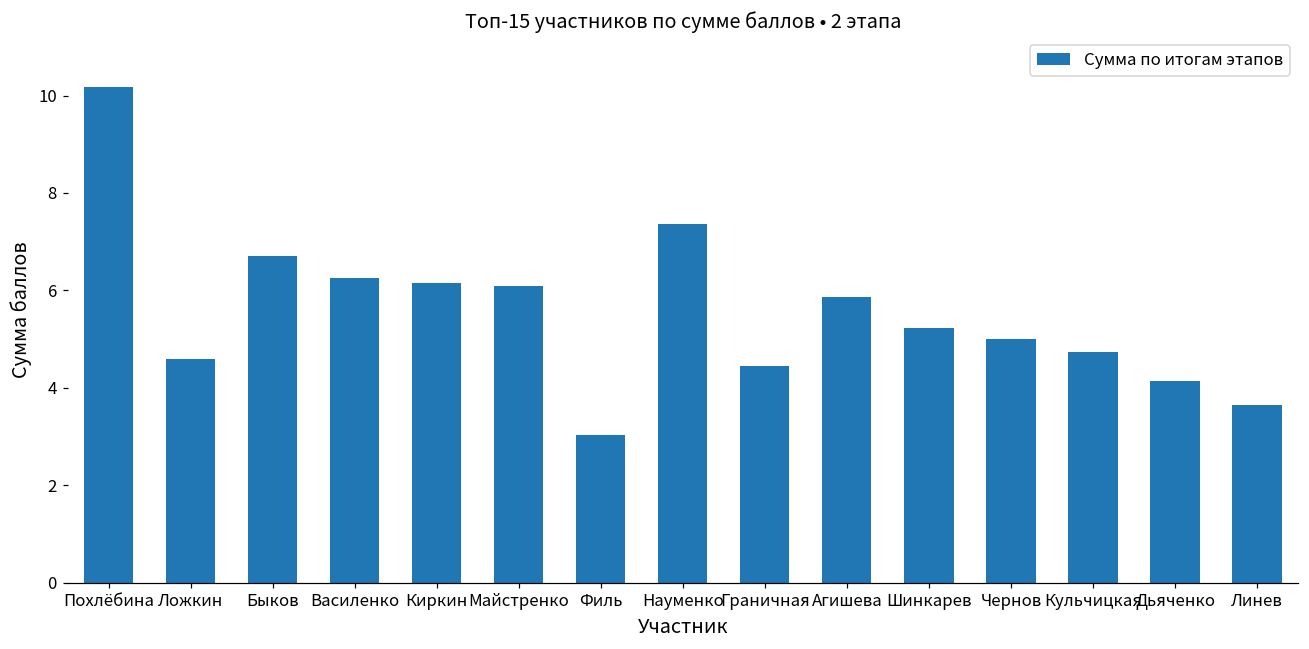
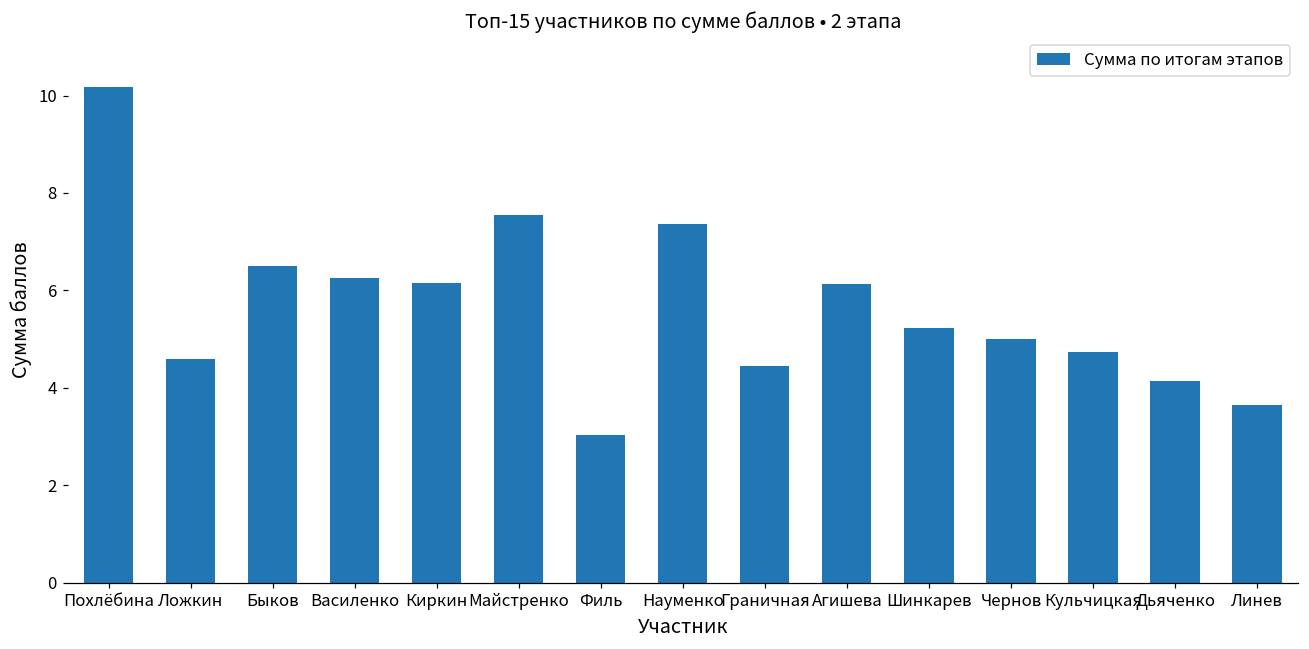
Быков: 6.7 -> 6.5
Майстренко: 6.1 -> 7.6
Агишева: 5.9 -> 6.1
